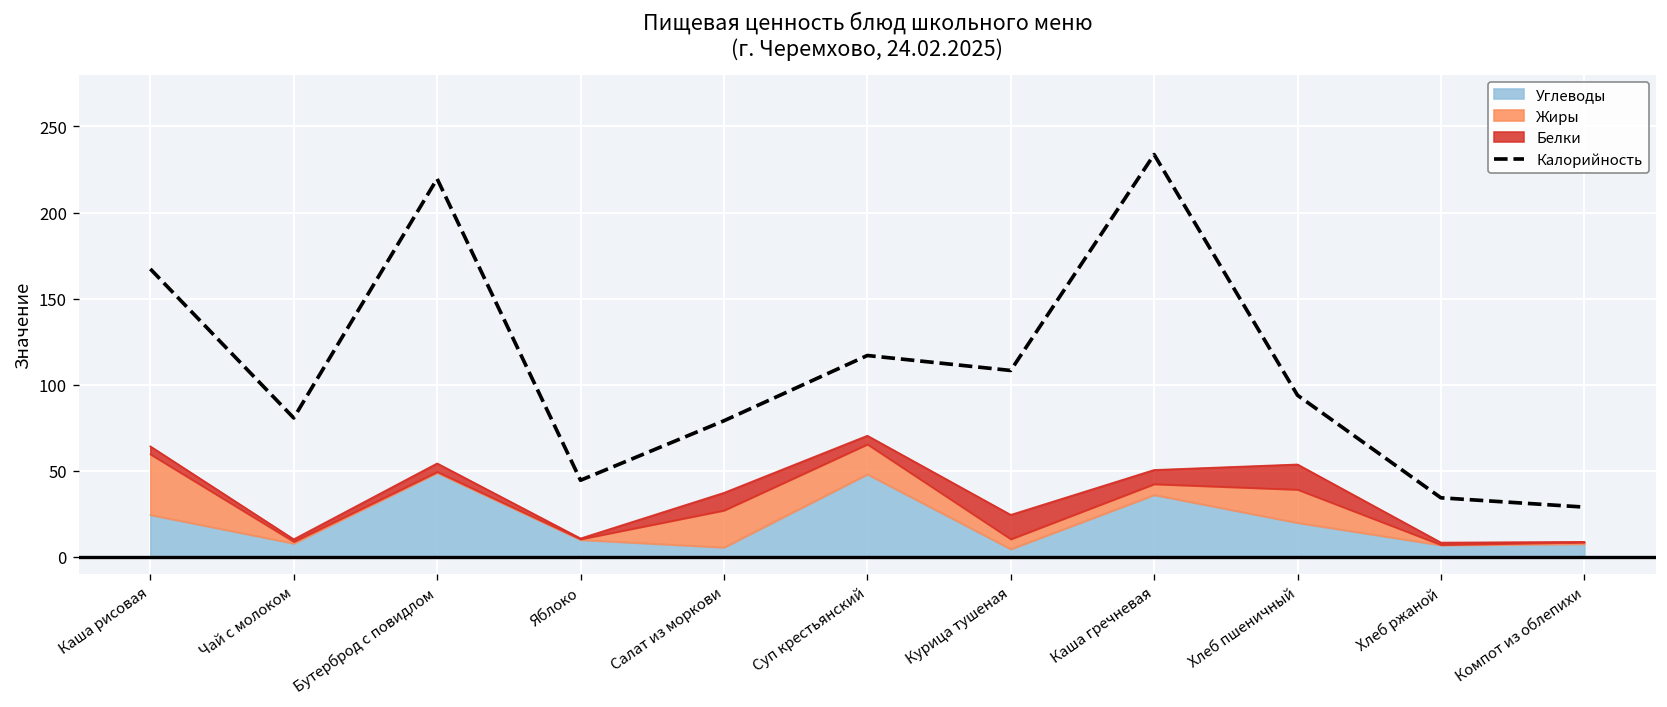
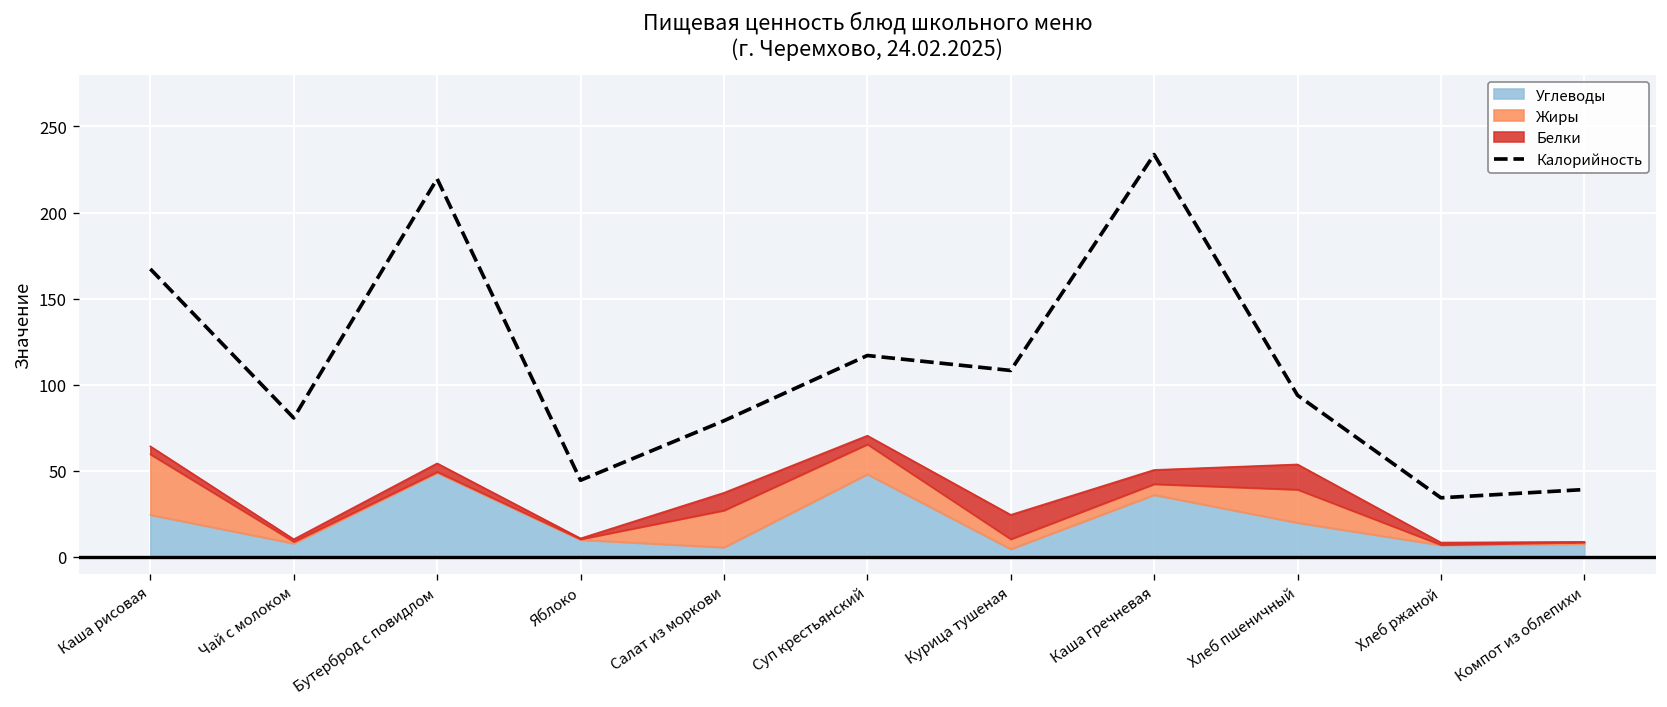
Калорийность, Компот из облепихи: 29 -> 39
